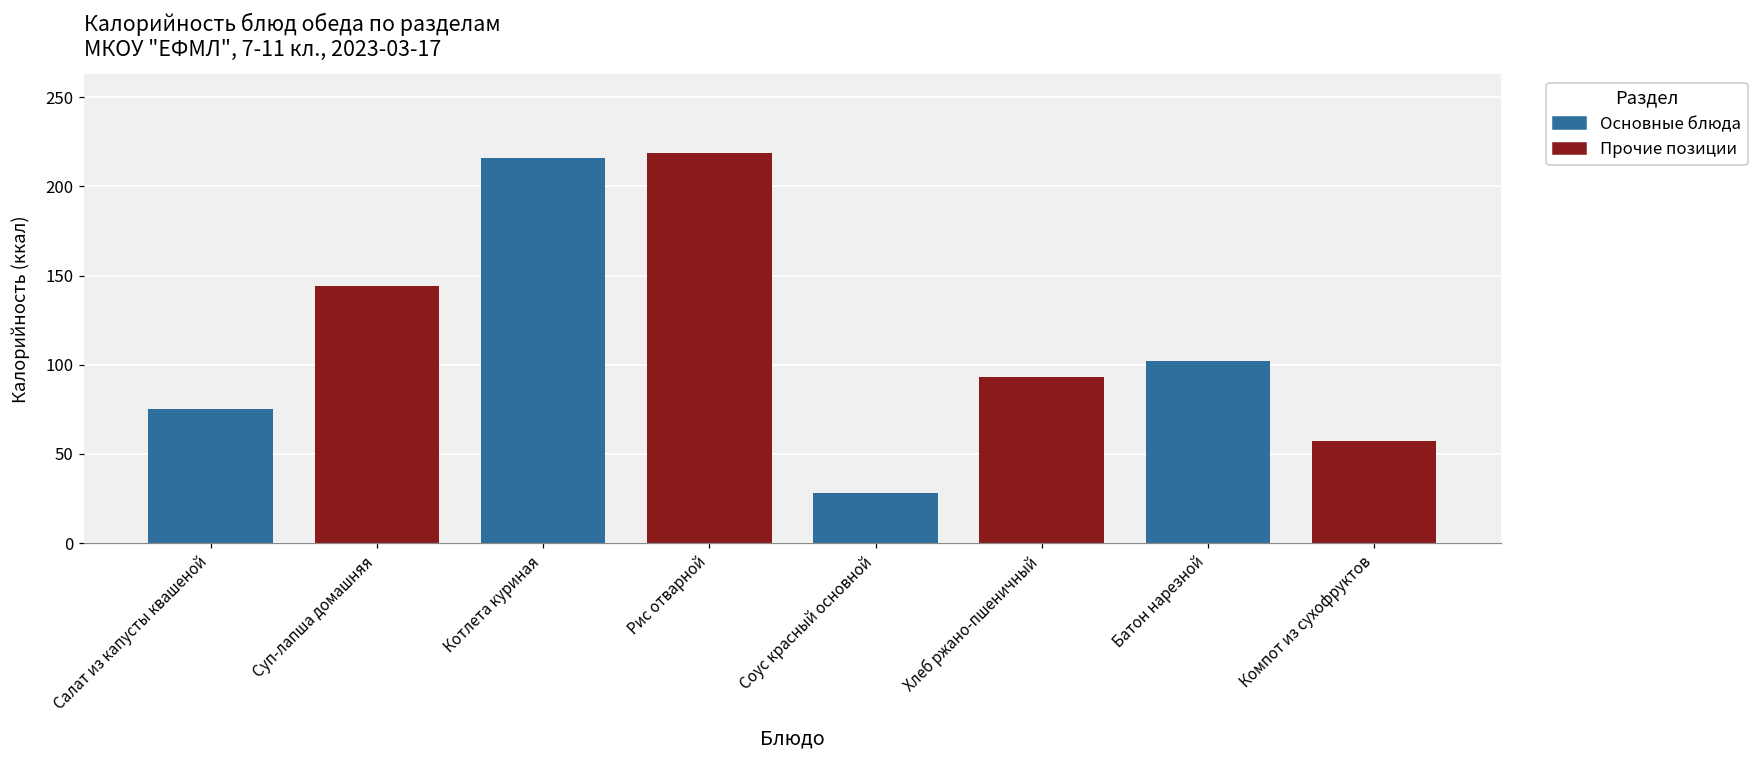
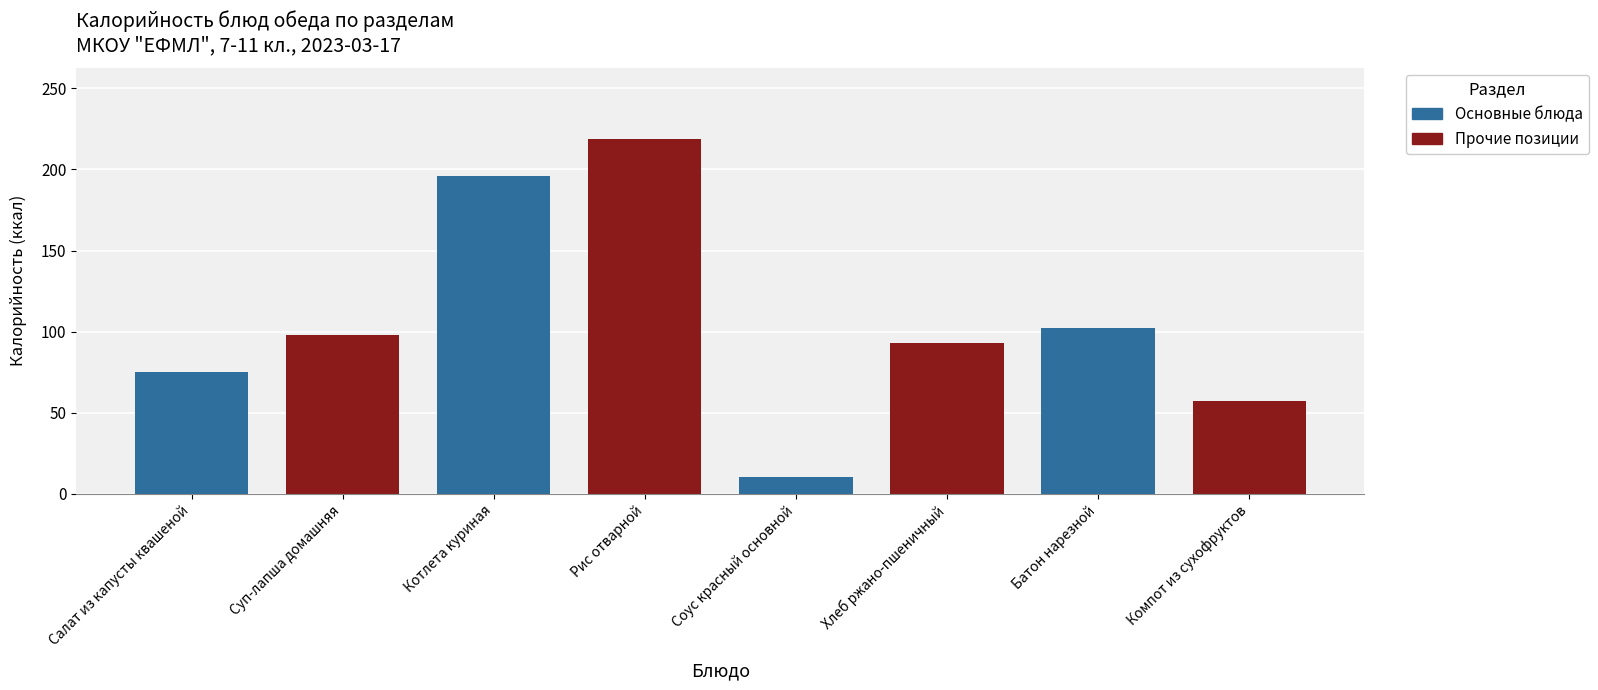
Суп-лапша домашняя: 144 -> 98
Котлета куриная: 216 -> 196
Соус красный основной: 28 -> 10
